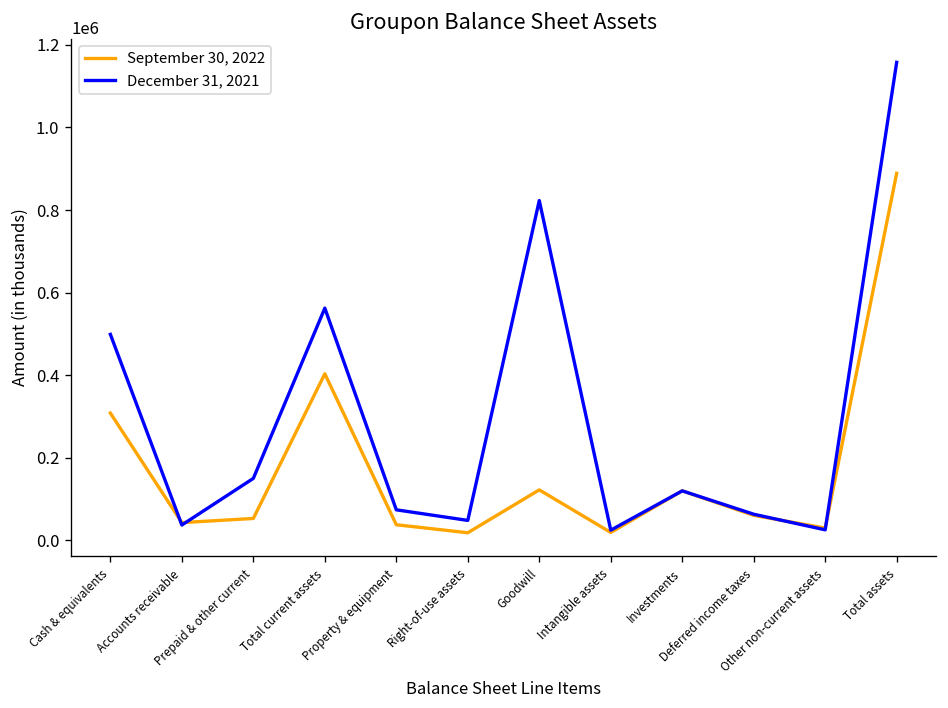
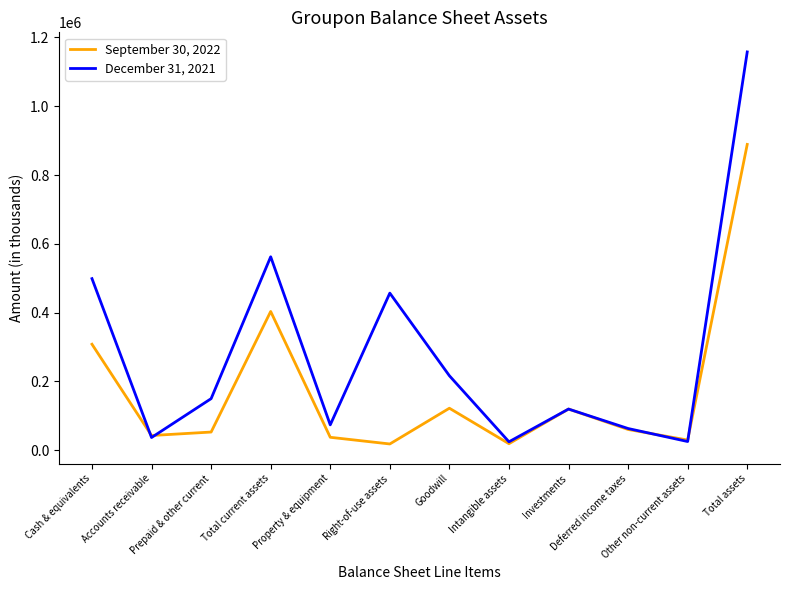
December 31, 2021, Right-of-use assets: 50000 -> 460000
December 31, 2021, Goodwill: 820000 -> 220000
